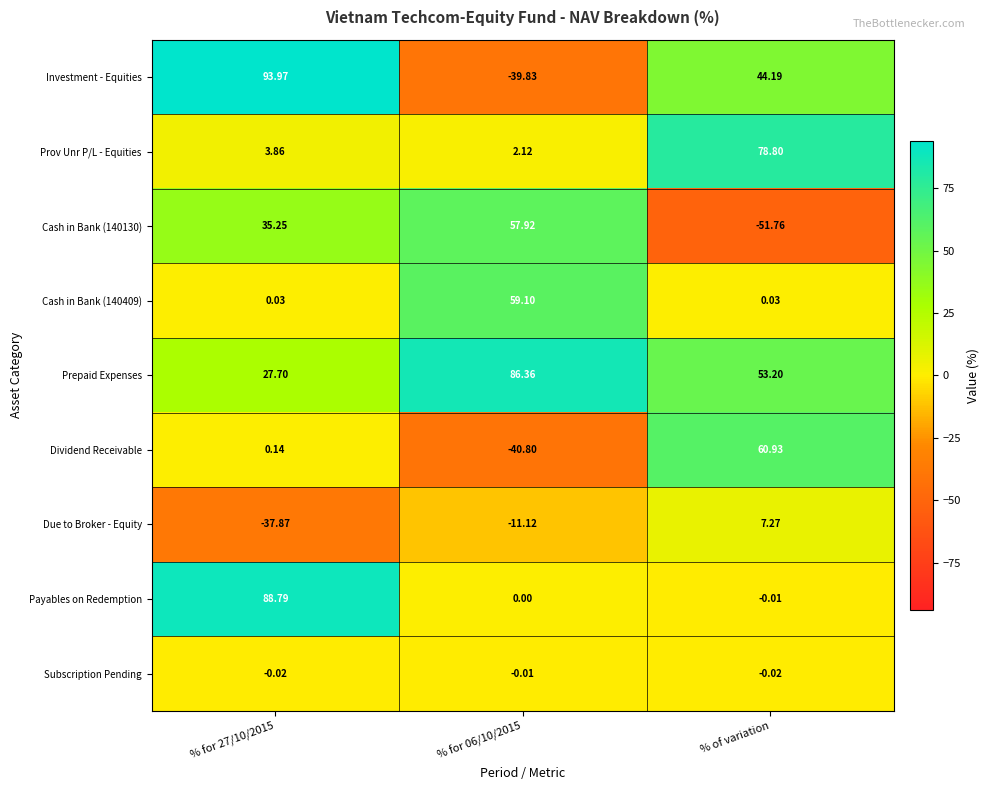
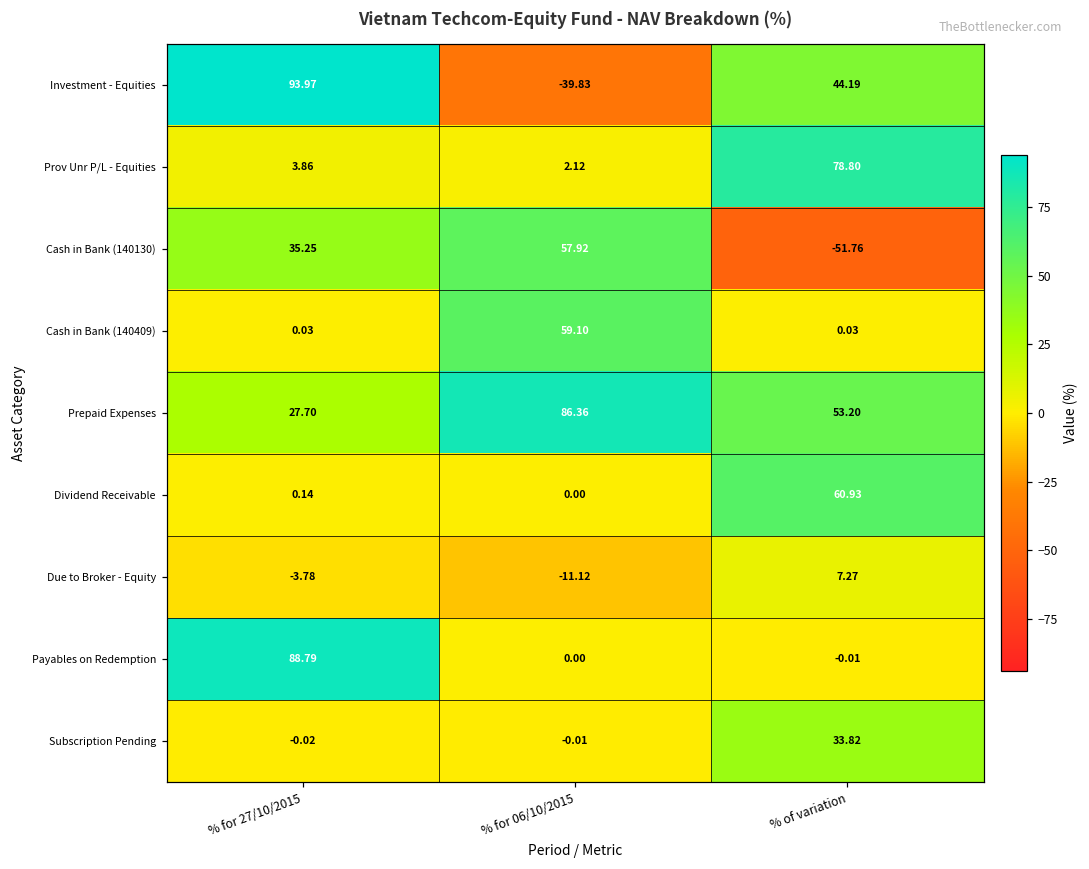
Dividend Receivable, % for 06/10/2015: -40.80 -> 0.00
Due to Broker - Equity, % for 27/10/2015: -37.87 -> -3.78
Subscription Pending, % of variation: -0.02 -> 33.82
